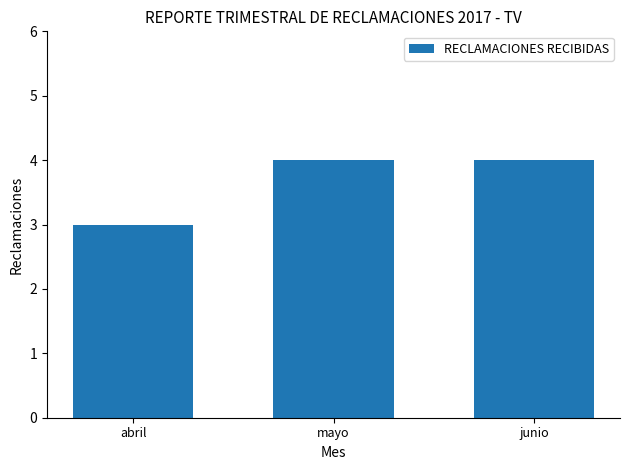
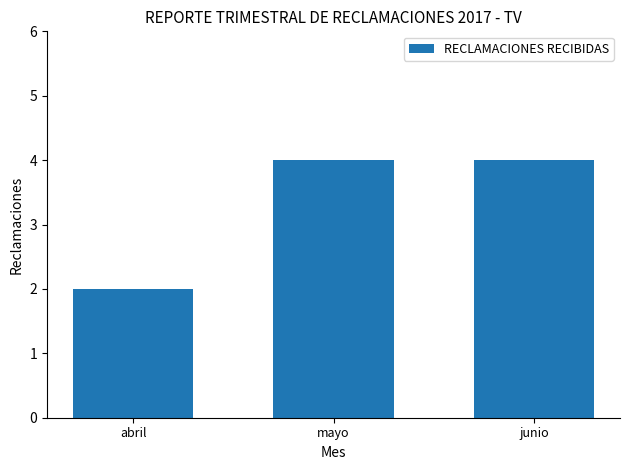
abril: 3 -> 2
